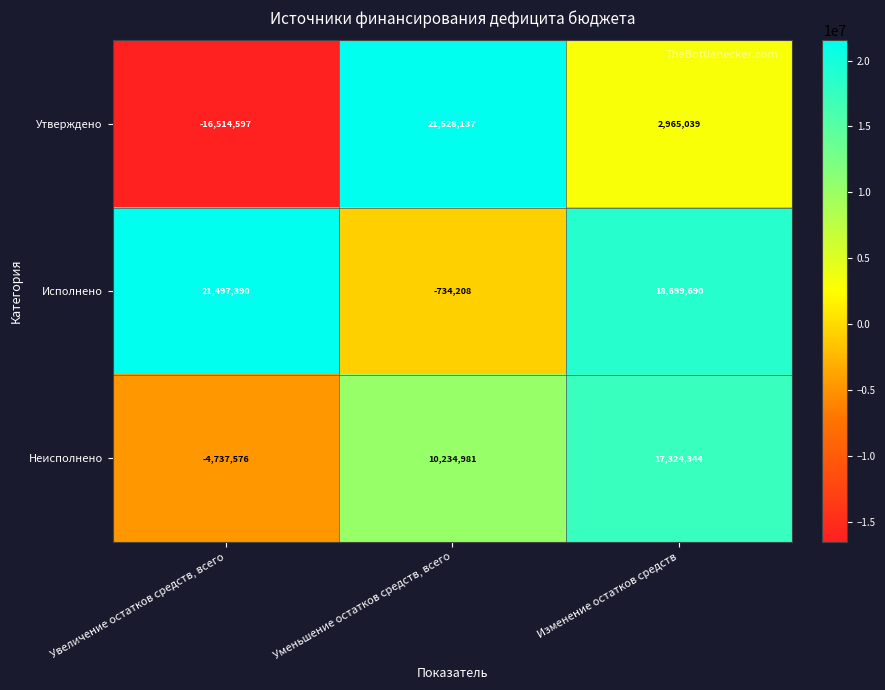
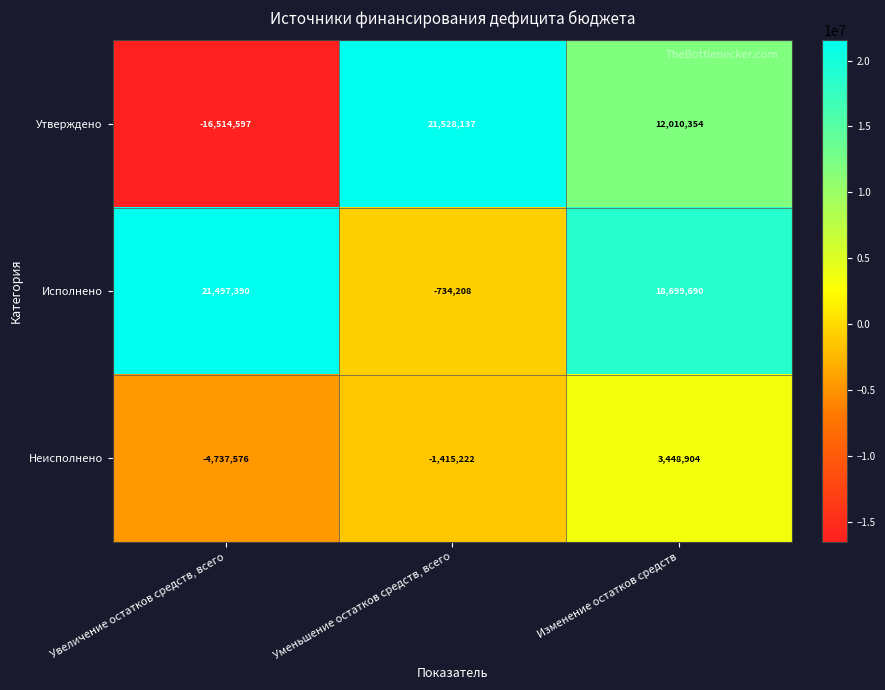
Утверждено, Изменение остатков средств: 2,965,039 -> 12,010,354
Неисполнено, Уменьшение остатков средств, всего: 10,234,981 -> -1,415,222
Неисполнено, Изменение остатков средств: 17,324,344 -> 3,448,904
